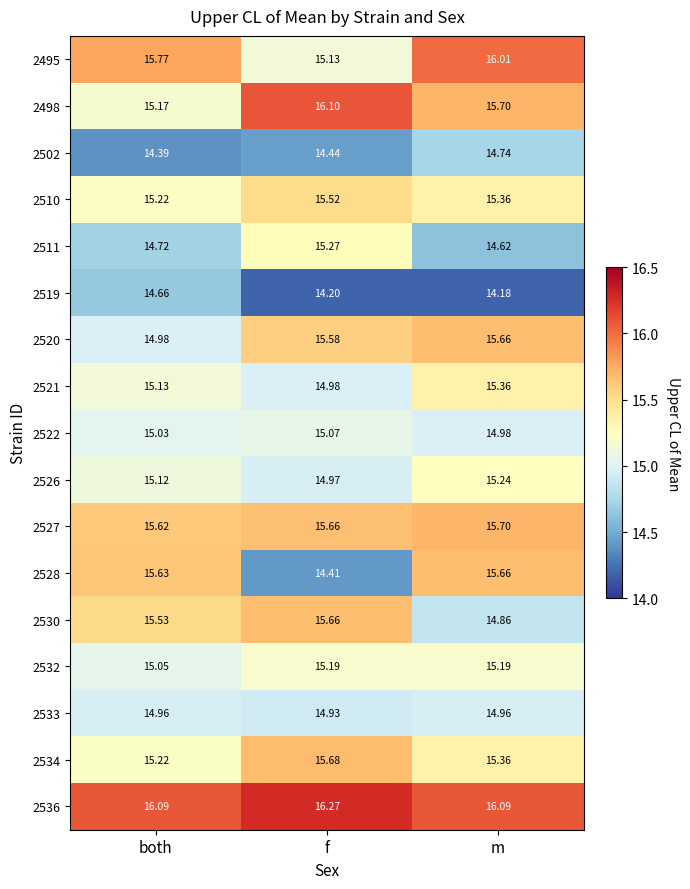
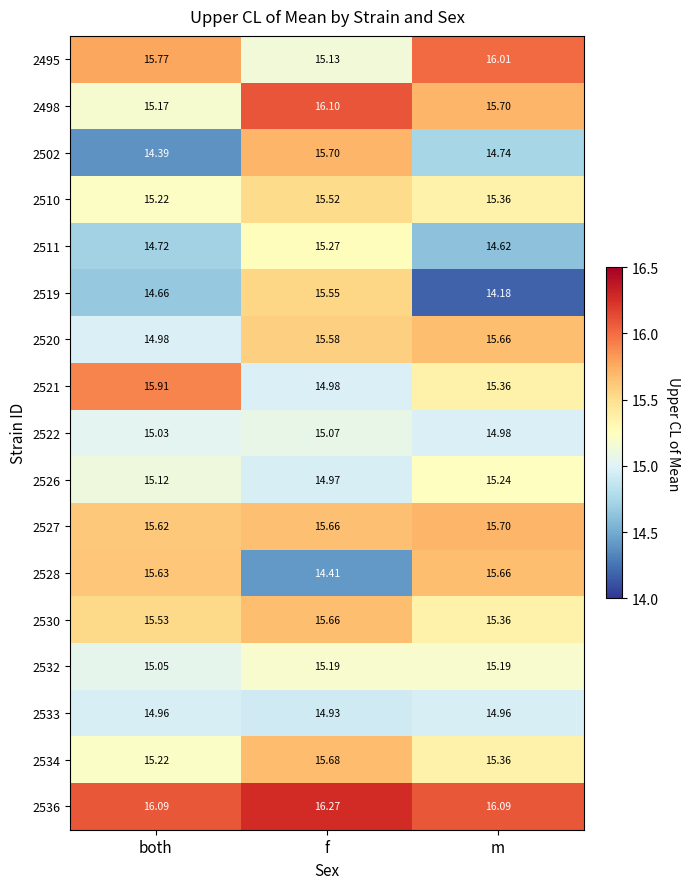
2502, f: 14.44 -> 15.70
2519, f: 14.20 -> 15.55
2521, both: 15.13 -> 15.91
2530, m: 14.86 -> 15.36
